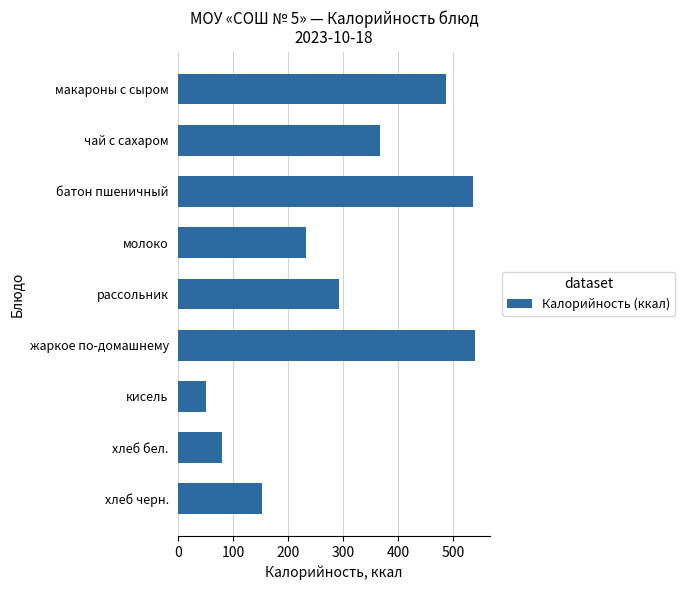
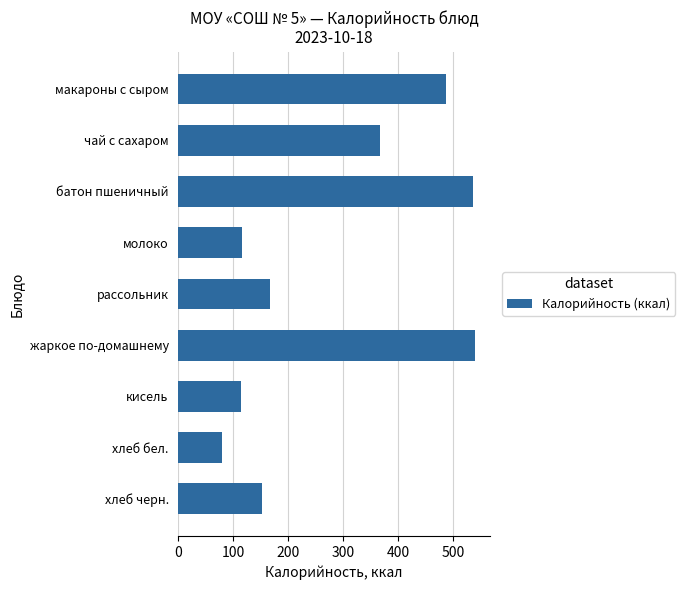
молоко: 230 -> 120
рассольник: 290 -> 170
кисель: 50 -> 110
